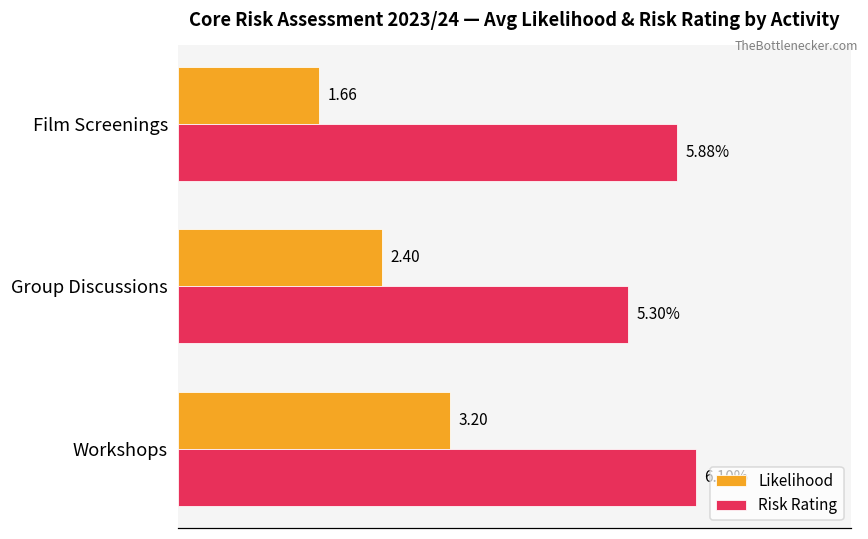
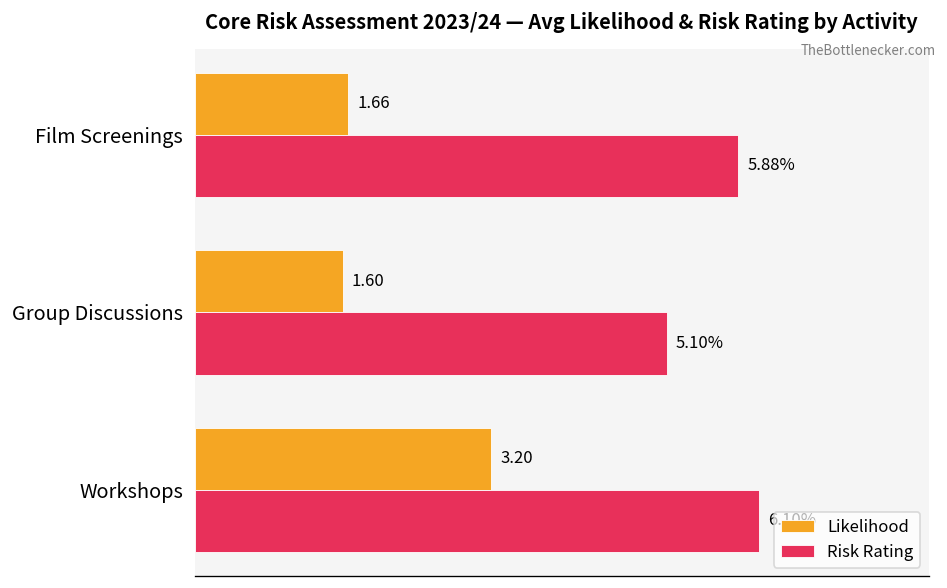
Likelihood, Group Discussions: 2.40 -> 1.60
Risk Rating, Group Discussions: 5.30% -> 5.10%
